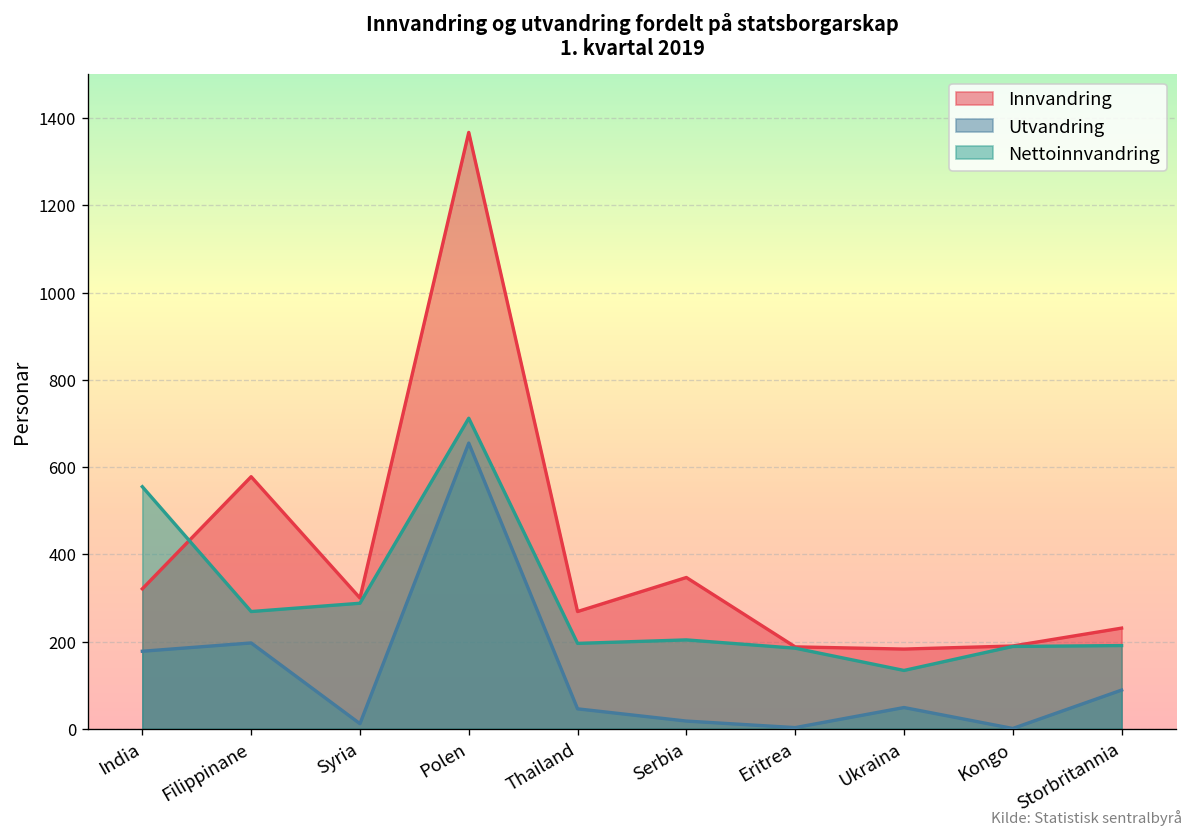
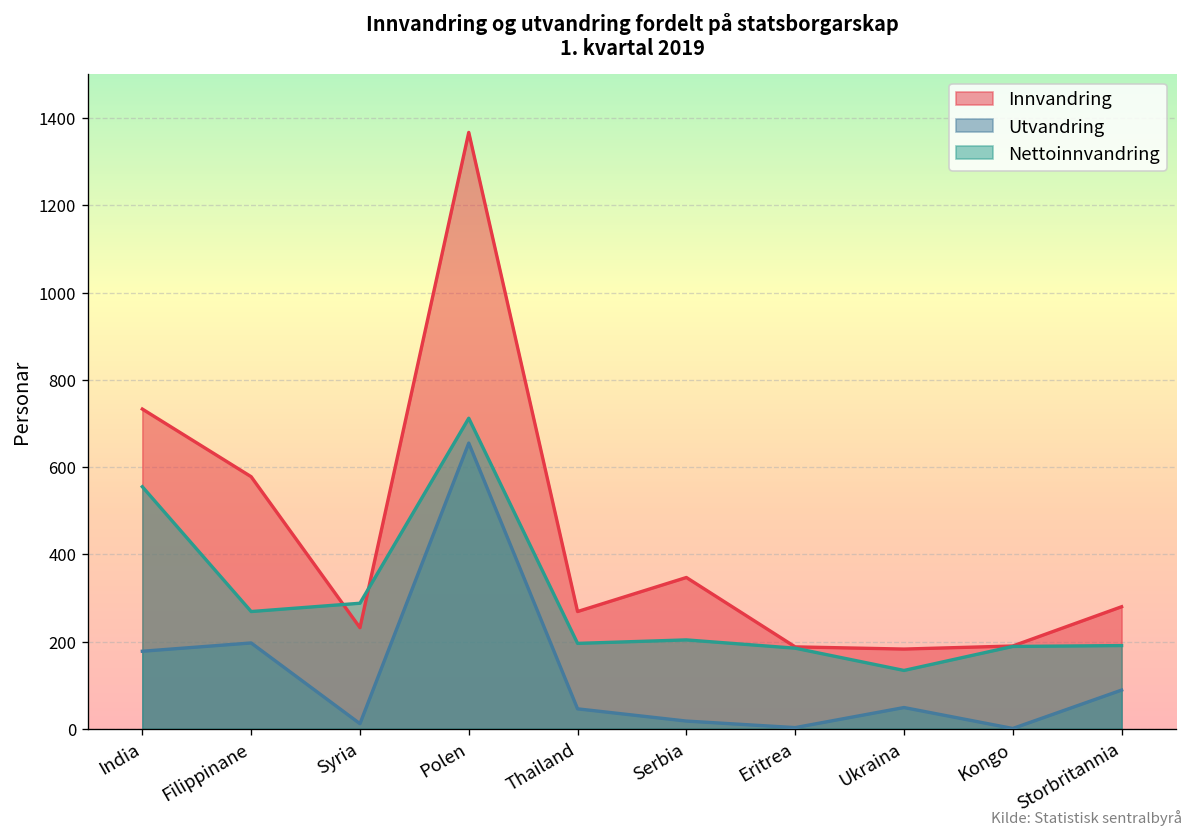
Innvandring, India: 320 -> 730
Innvandring, Syria: 300 -> 230
Innvandring, Storbritannia: 230 -> 280
